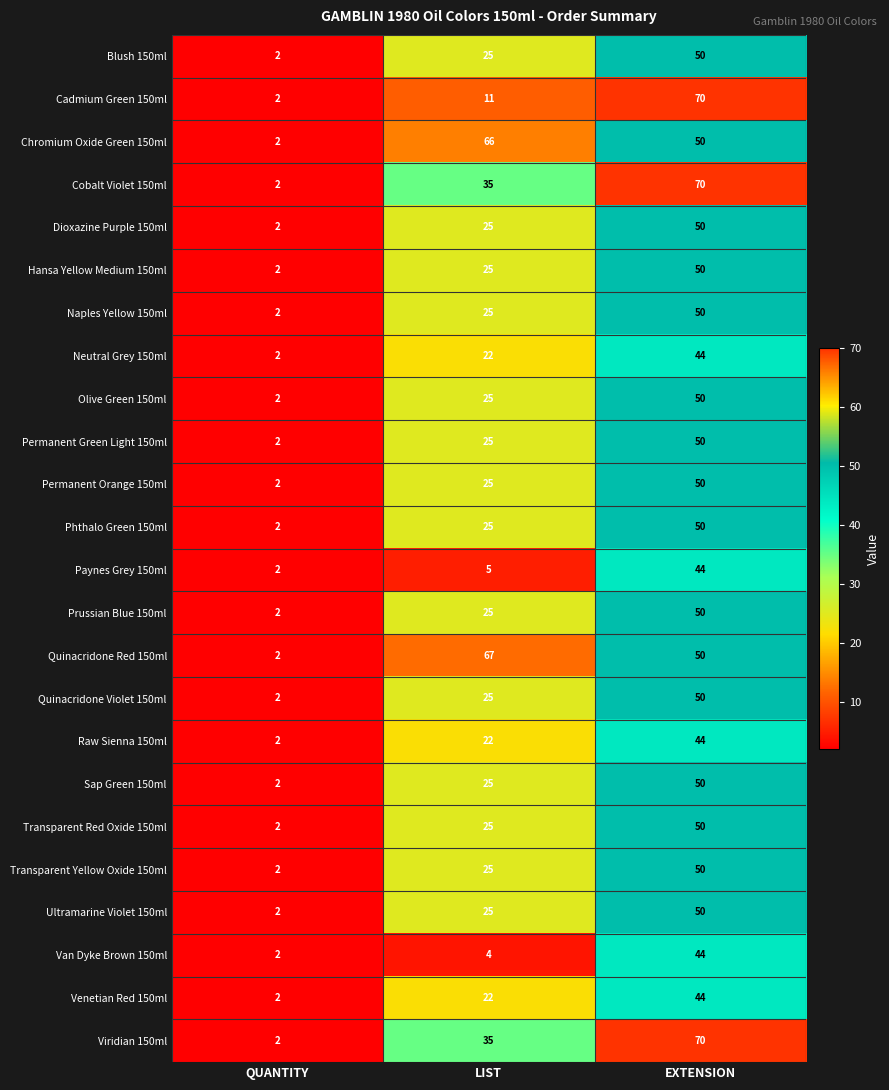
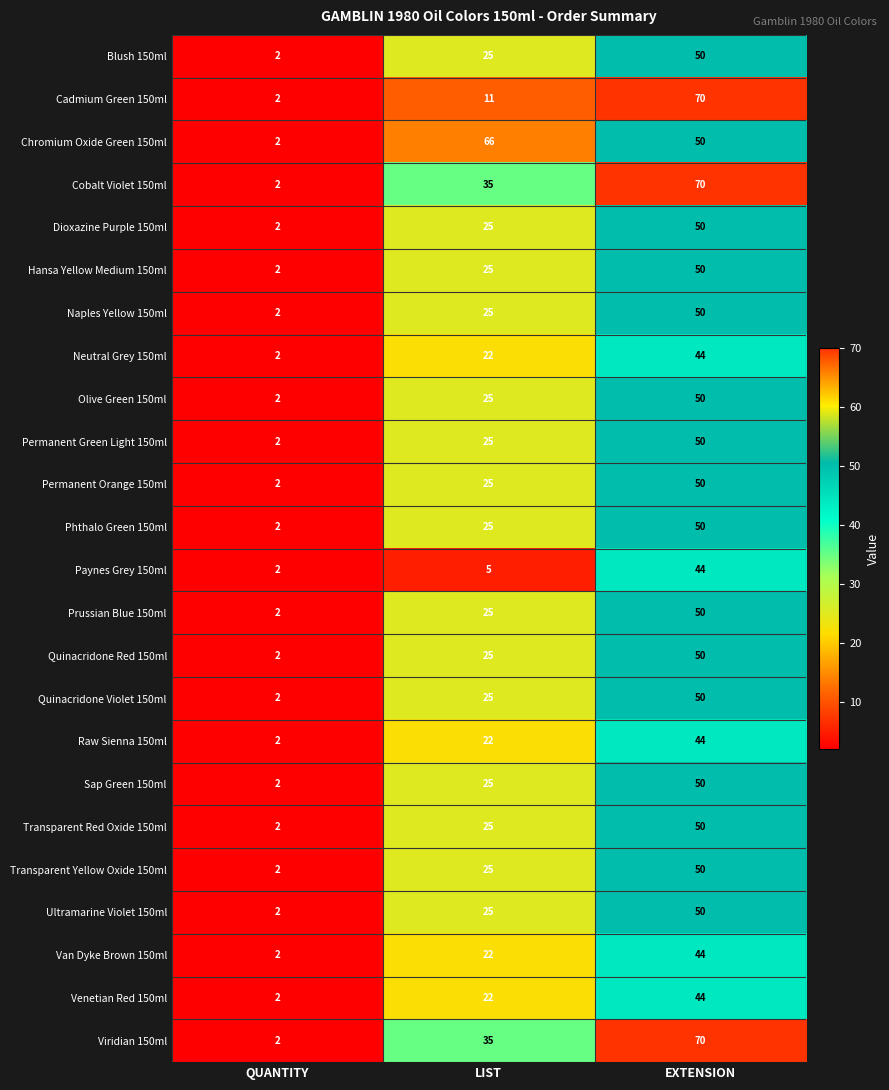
Quinacridone Red 150ml, LIST: 67 -> 25
Van Dyke Brown 150ml, LIST: 4 -> 22
